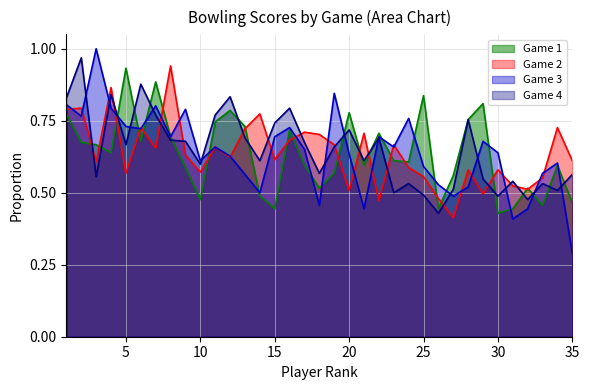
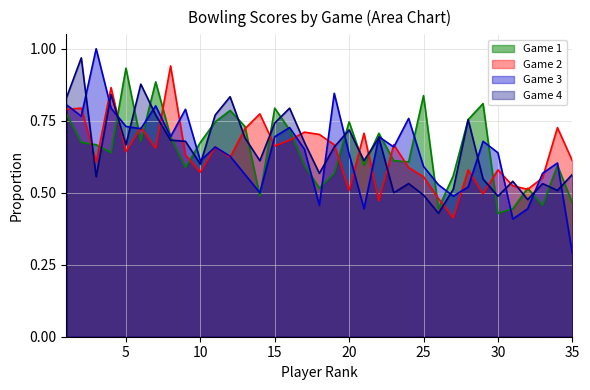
Game 2, 5: 0.57 -> 0.64
Game 1, 10: 0.48 -> 0.67
Game 1, 15: 0.44 -> 0.79
Game 2, 15: 0.62 -> 0.66
Game 1, 20: 0.78 -> 0.75
